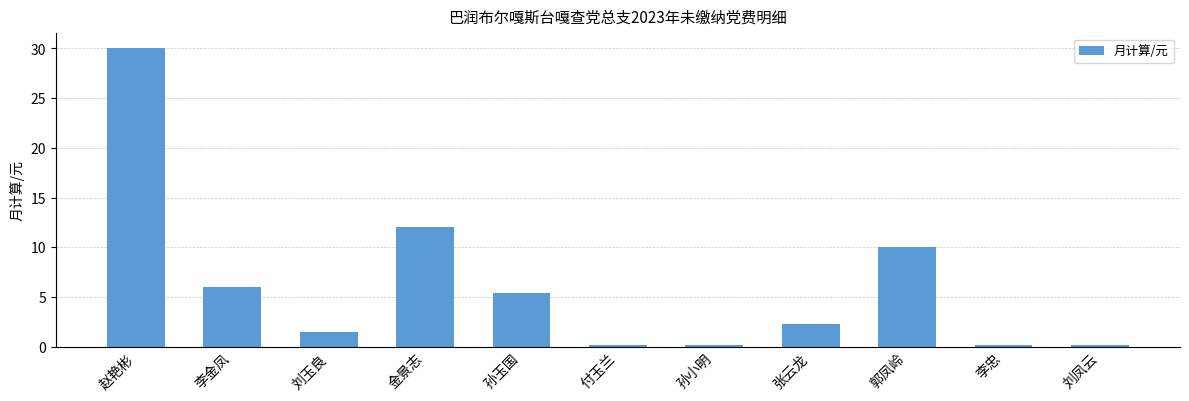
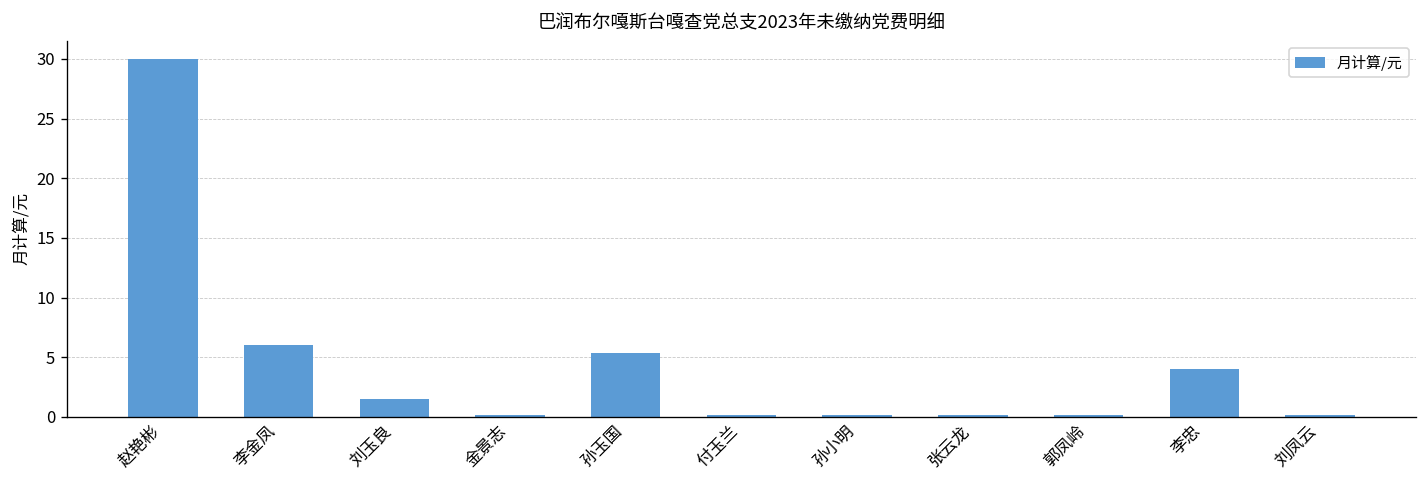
金景志: 12 -> 0
张云龙: 2 -> 0
郭凤岭: 10 -> 0
李忠: 0 -> 4
